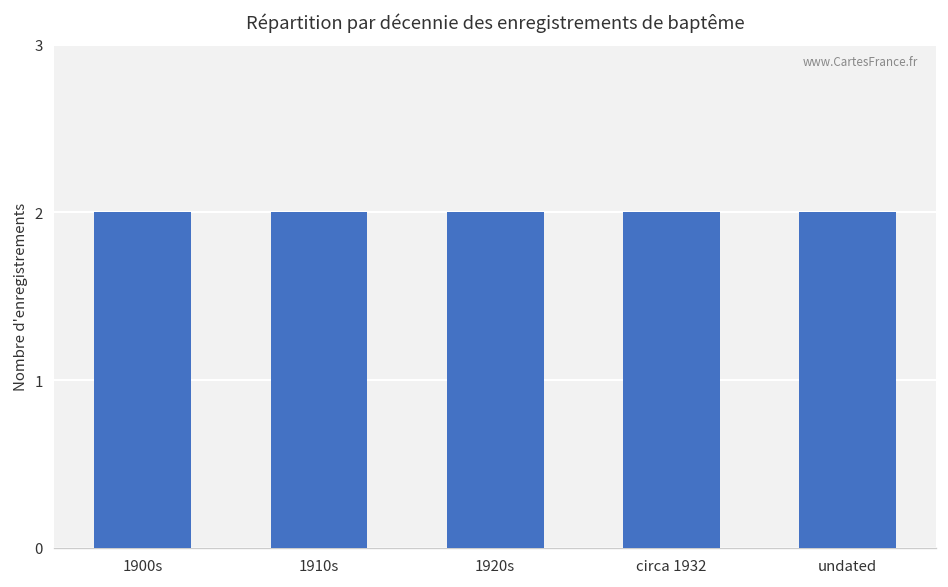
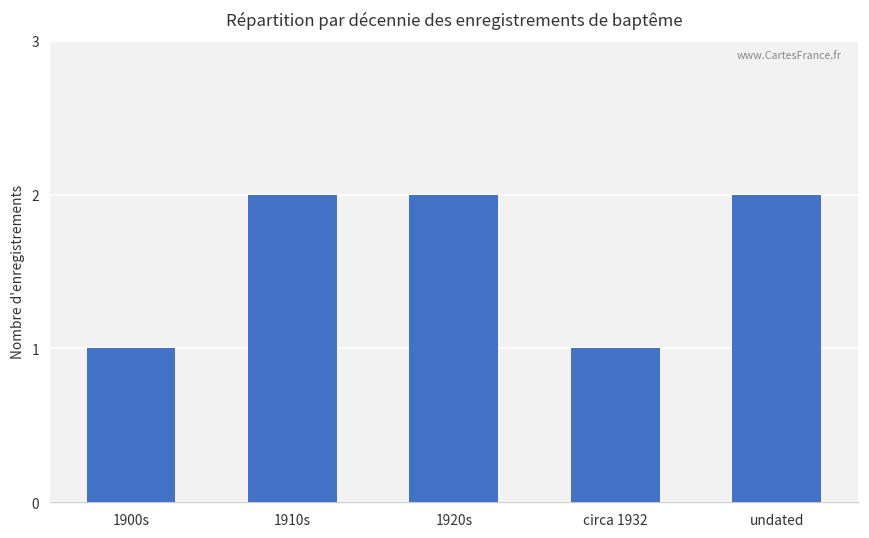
1900s: 2 -> 1
circa 1932: 2 -> 1
